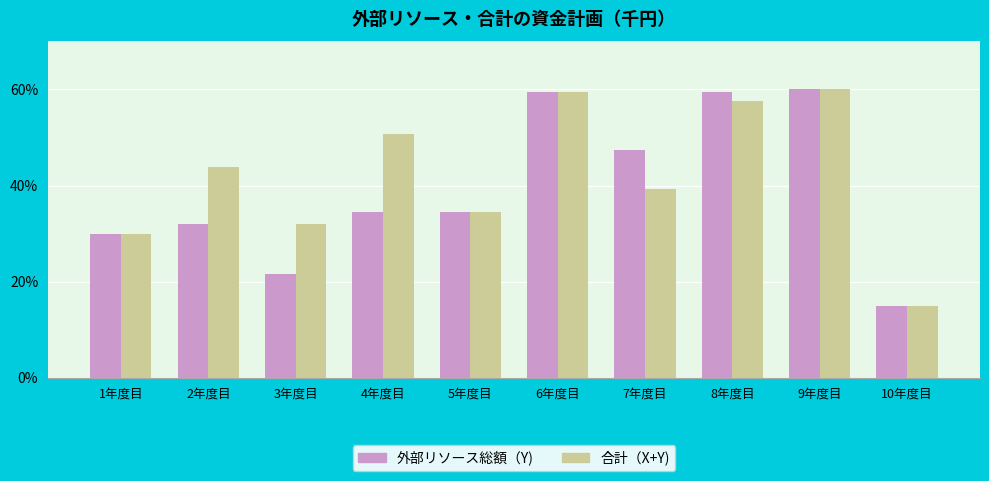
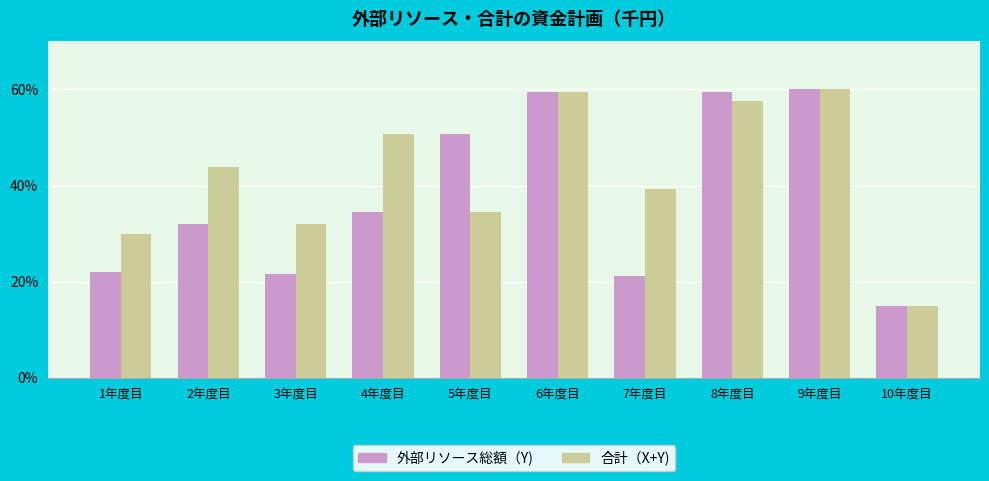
外部リソース総額（Y), 1年度目: 30% -> 22%
外部リソース総額（Y), 5年度目: 35% -> 51%
外部リソース総額（Y), 7年度目: 48% -> 21%
